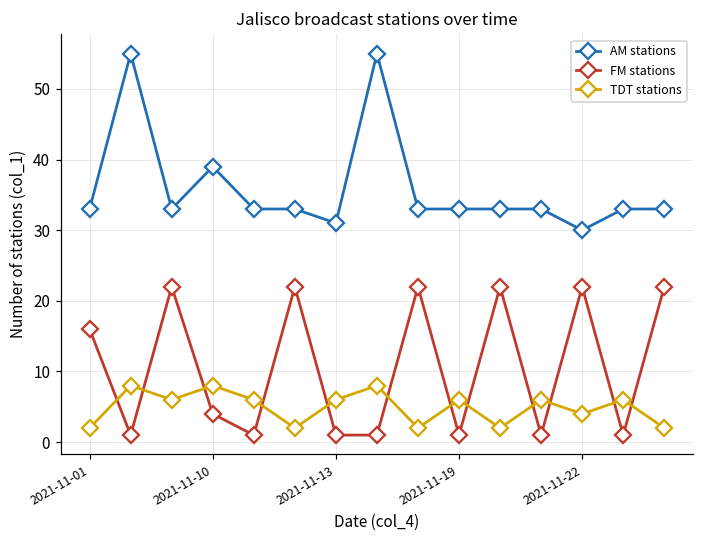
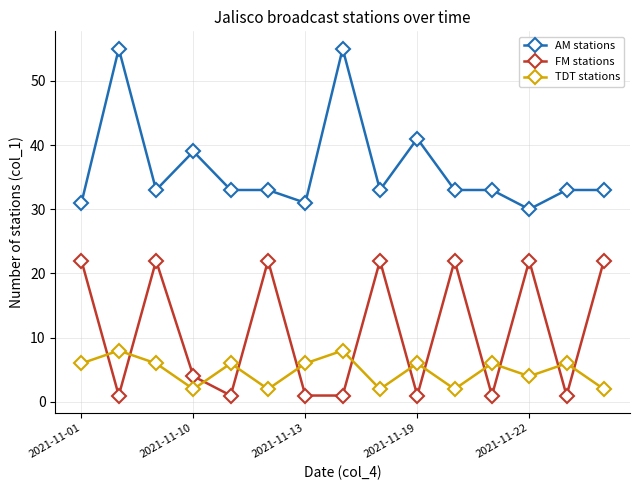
AM stations, 2021-11-01: 33 -> 31
FM stations, 2021-11-01: 16 -> 22
TDT stations, 2021-11-01: 2 -> 6
TDT stations, 2021-11-10: 8 -> 2
AM stations, 2021-11-19: 33 -> 41
